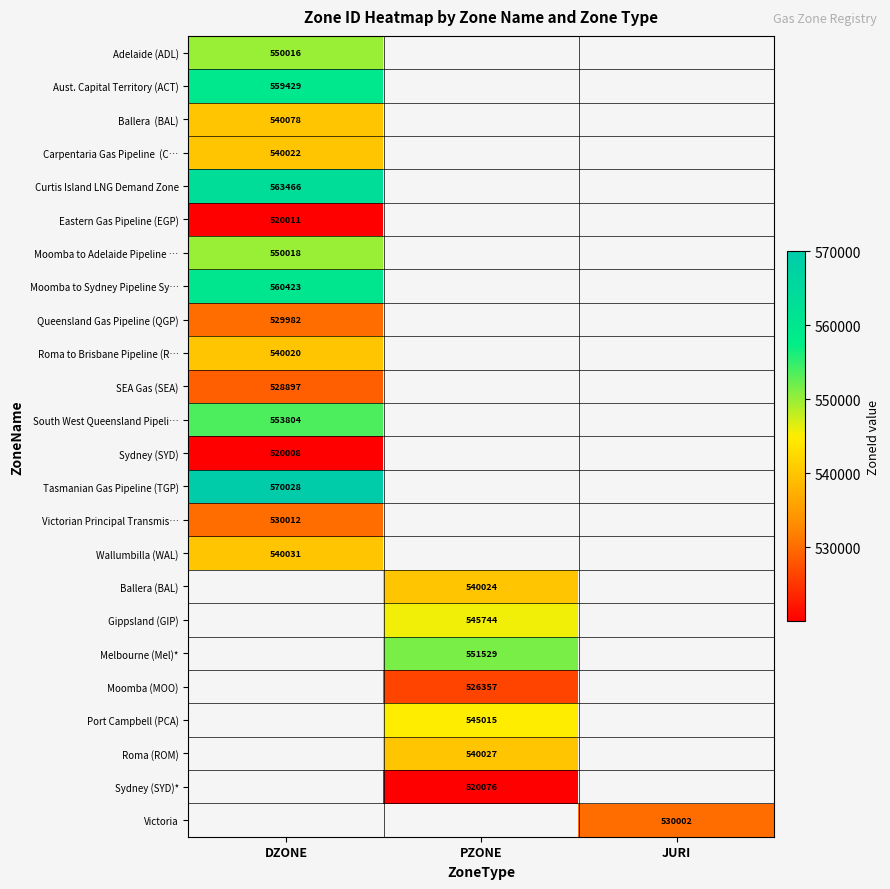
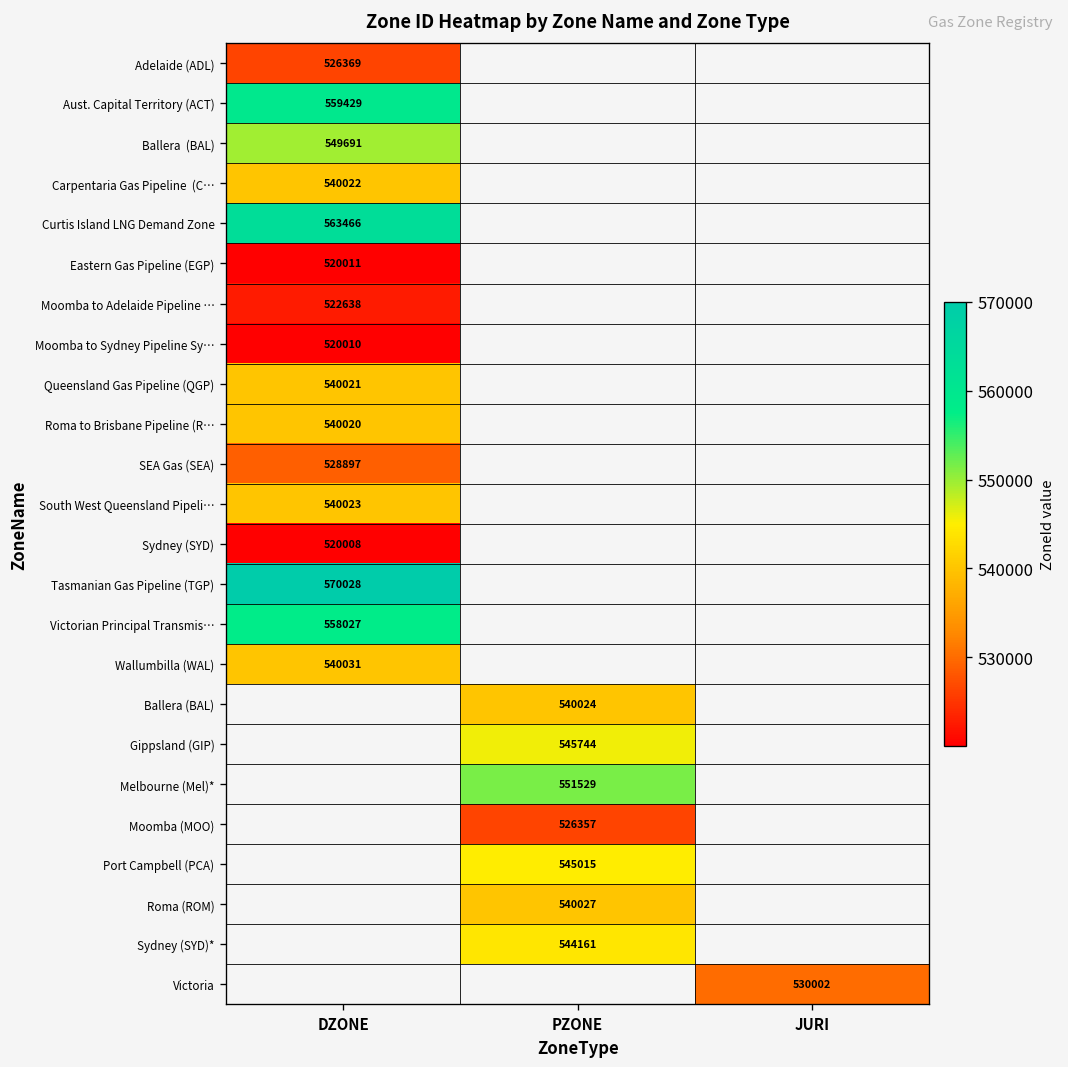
Adelaide (ADL), DZONE: 550016 -> 526369
Ballera (BAL), DZONE: 540078 -> 549691
Moomba to Adelaide Pipeline …, DZONE: 550018 -> 522638
Moomba to Sydney Pipeline Sy…, DZONE: 560423 -> 520010
Queensland Gas Pipeline (QGP), DZONE: 529982 -> 540021
South West Queensland Pipeli…, DZONE: 553804 -> 540023
Victorian Principal Transmis…, DZONE: 530012 -> 558027
Sydney (SYD)*, PZONE: 520076 -> 544161
